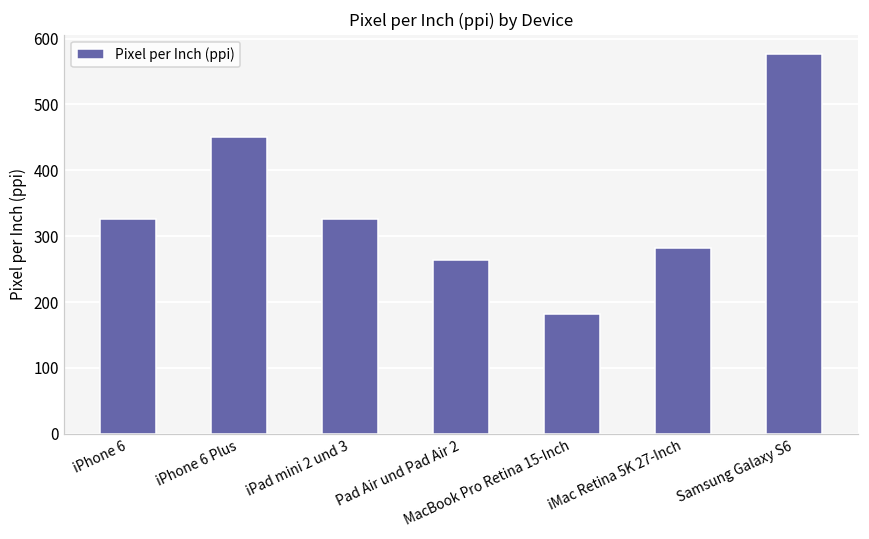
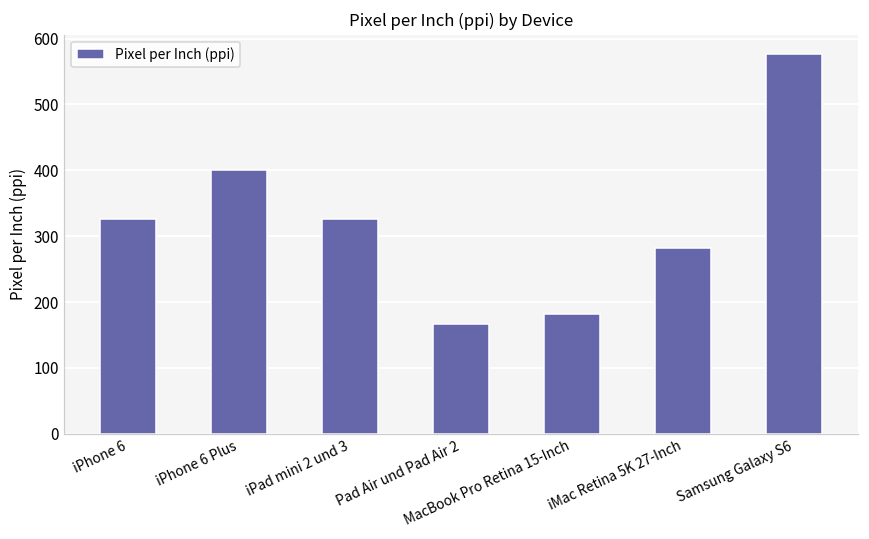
iPhone 6 Plus: 450 -> 400
Pad Air und Pad Air 2: 260 -> 170
